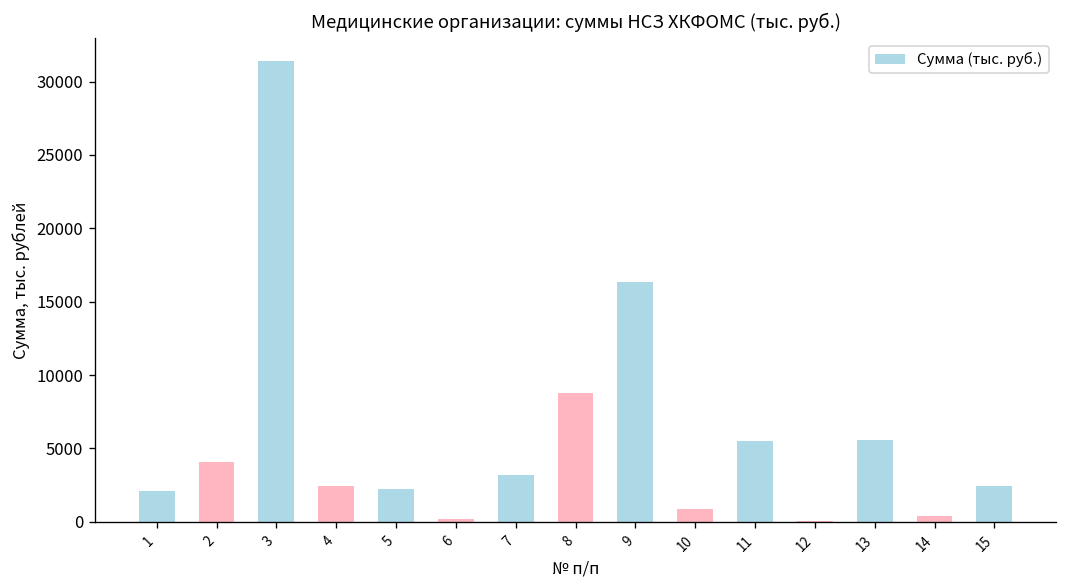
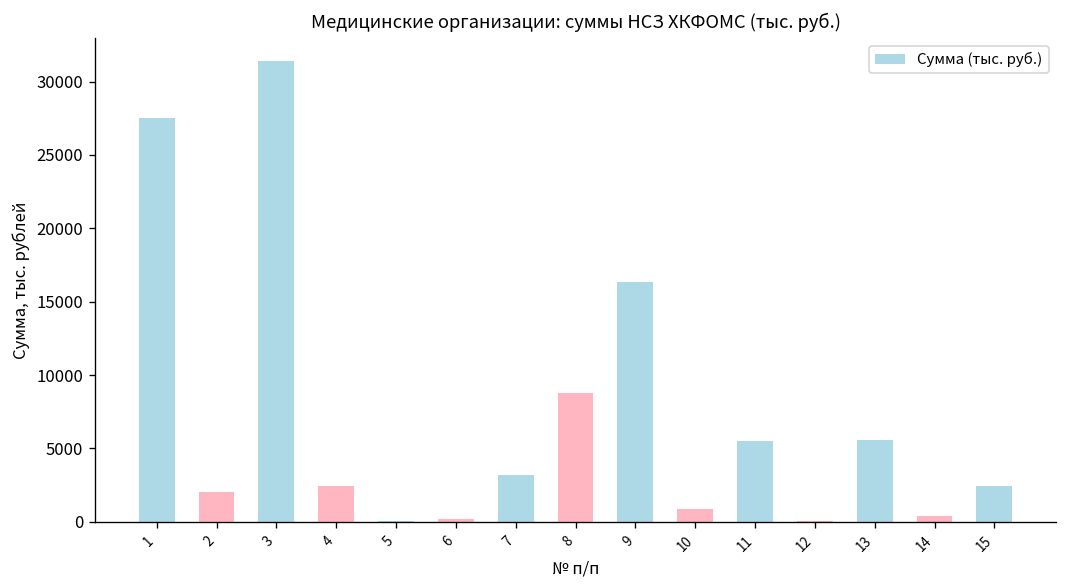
1: 2100 -> 27500
2: 4100 -> 2000
5: 2200 -> 100
